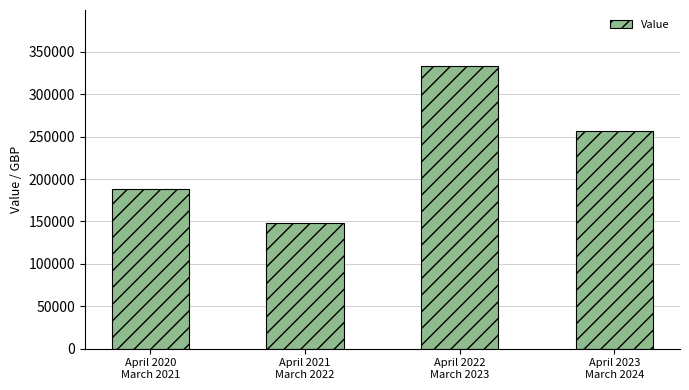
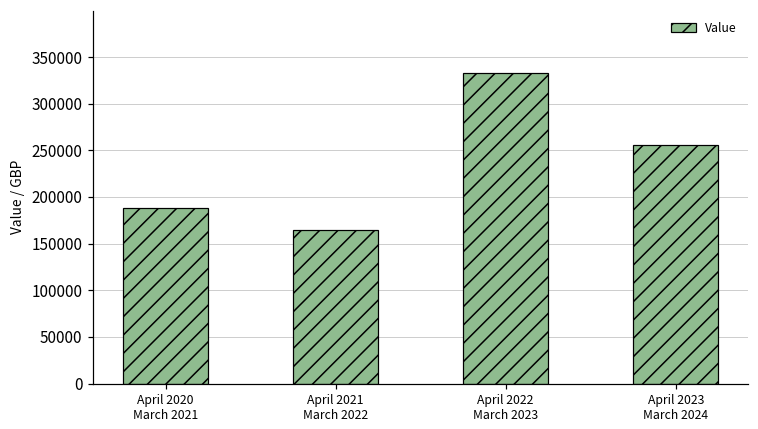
April 2021 March 2022: 150000 -> 160000
